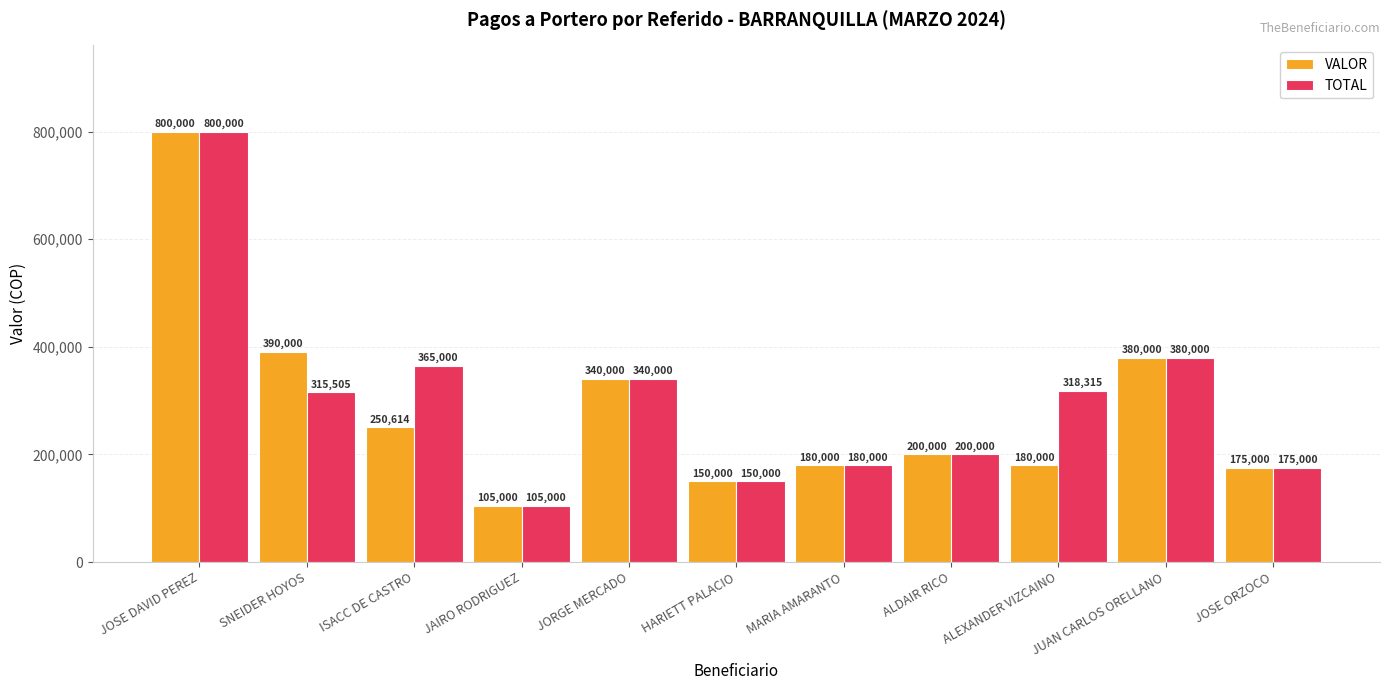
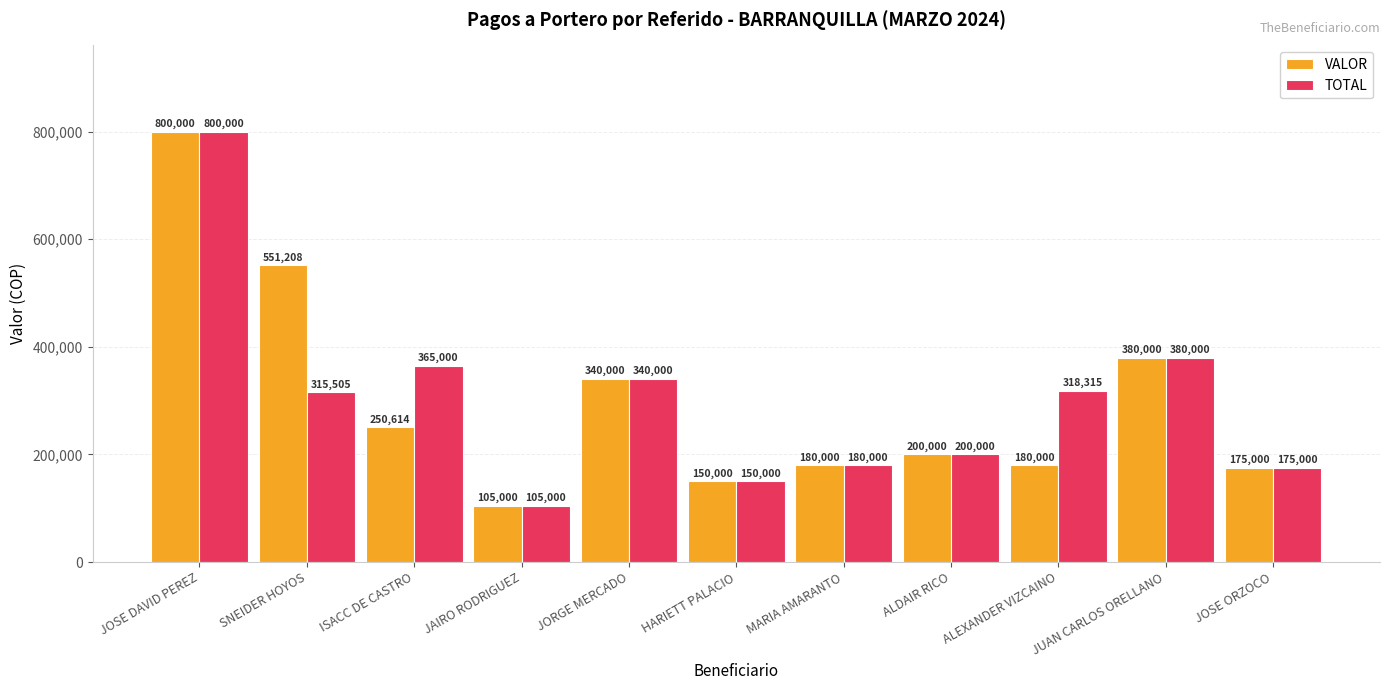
VALOR, SNEIDER HOYOS: 390,000 -> 551,208
